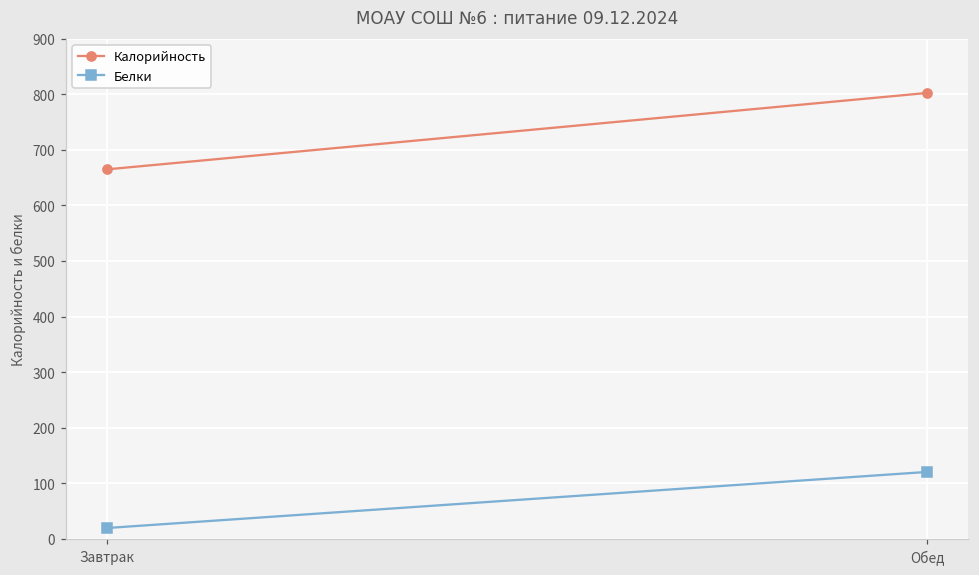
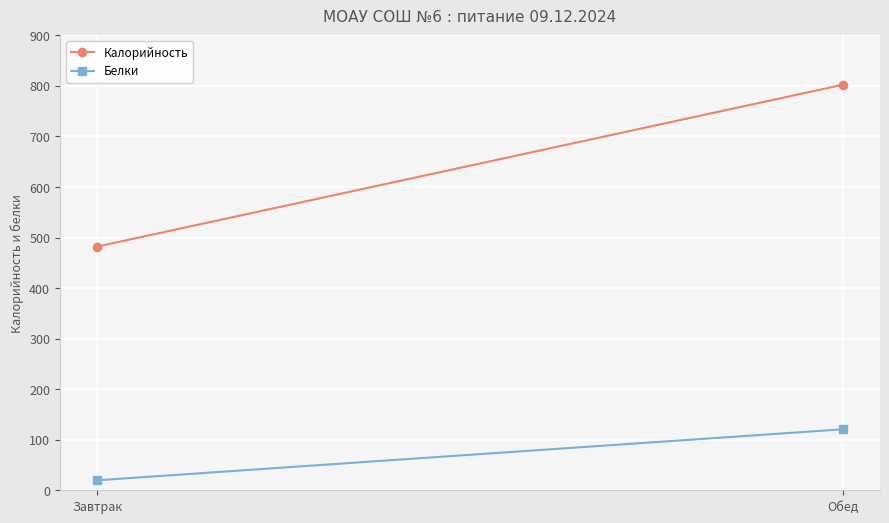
Калорийность, Завтрак: 660 -> 480
